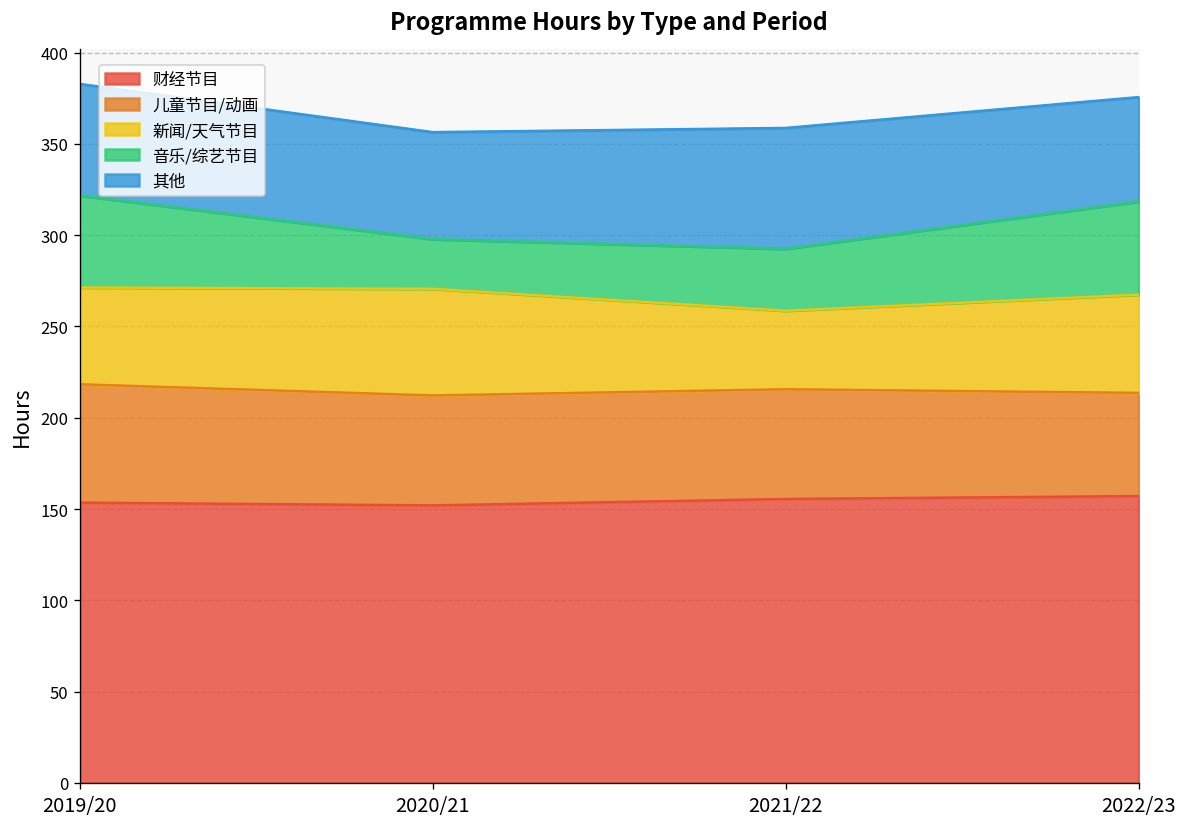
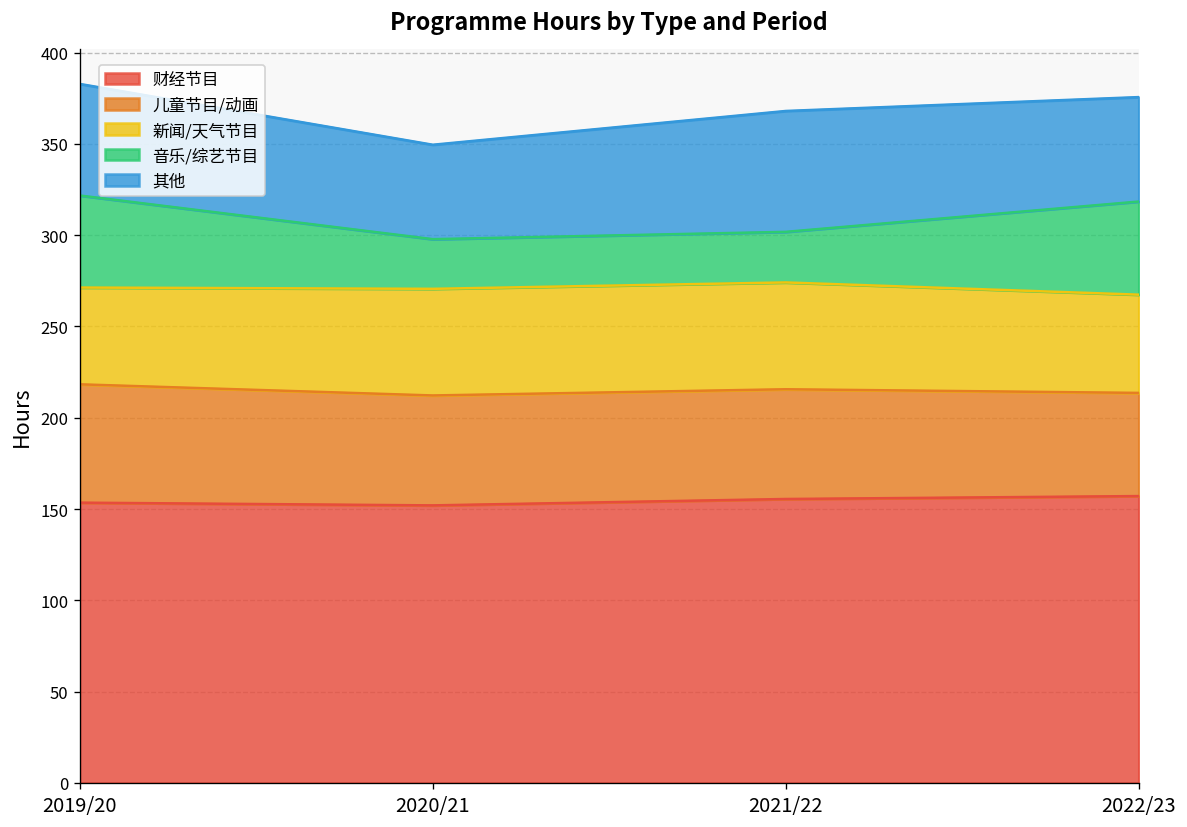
其他, 2020/21: 59 -> 52
新闻/天气节目, 2021/22: 43 -> 59
音乐/综艺节目, 2021/22: 34 -> 28
